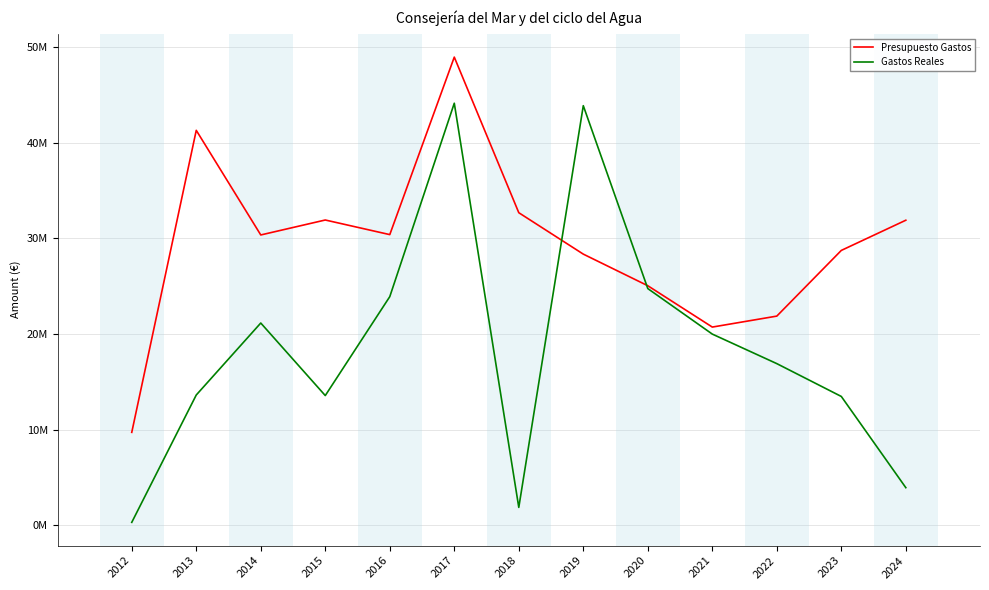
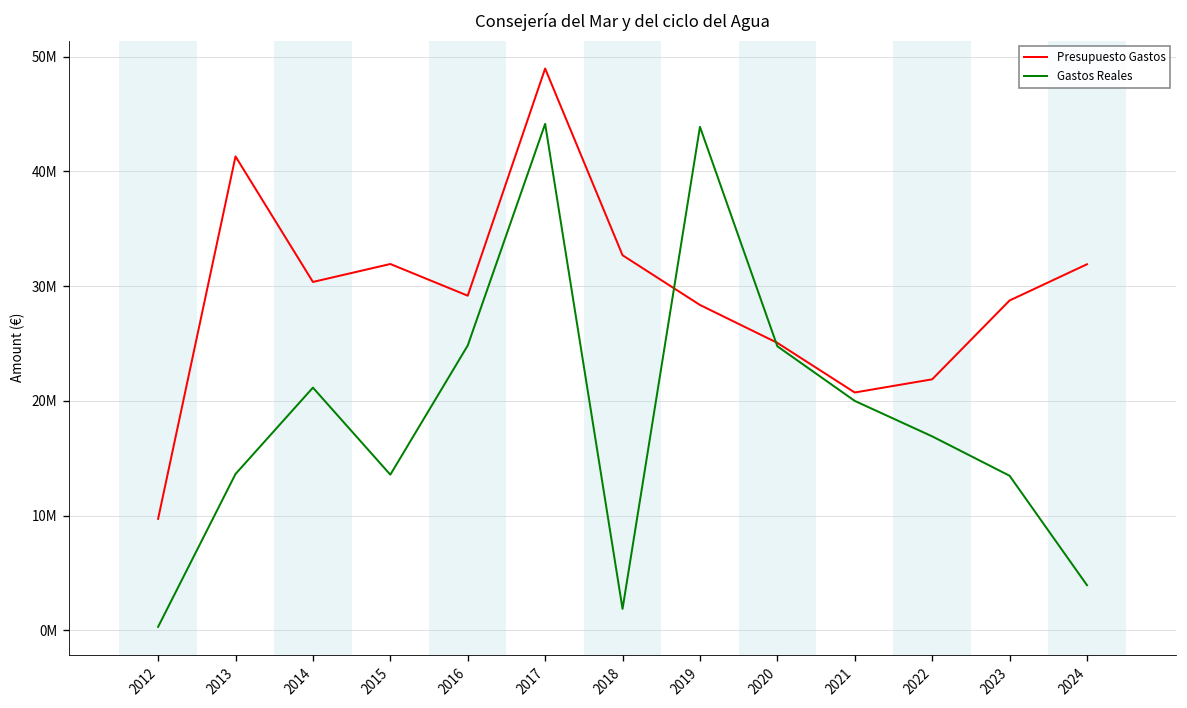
Presupuesto Gastos, 2016: 30000000 -> 29000000
Gastos Reales, 2016: 24000000 -> 25000000
